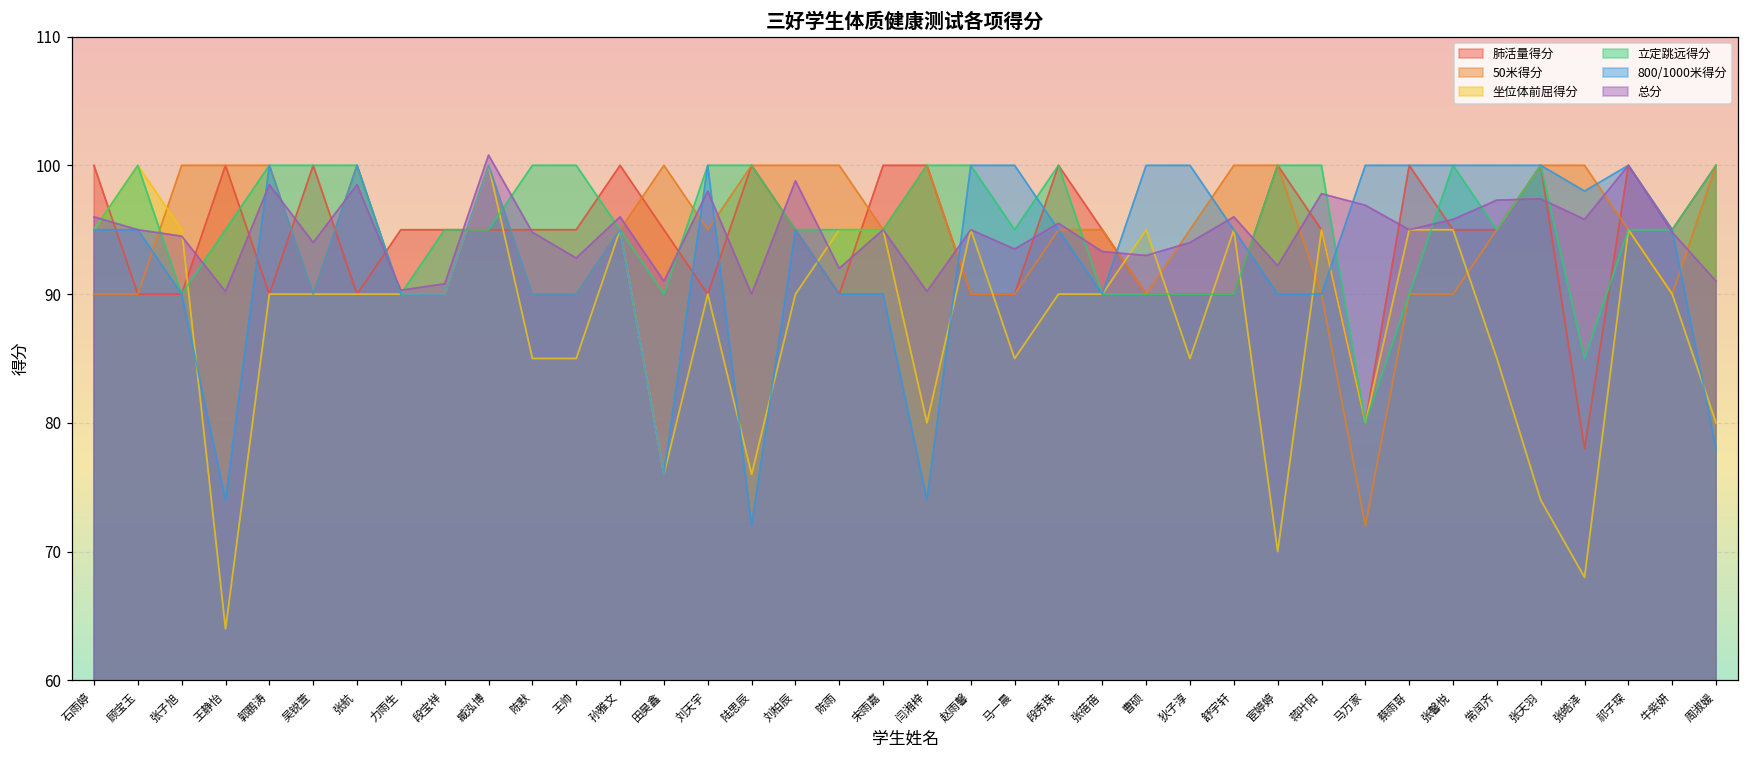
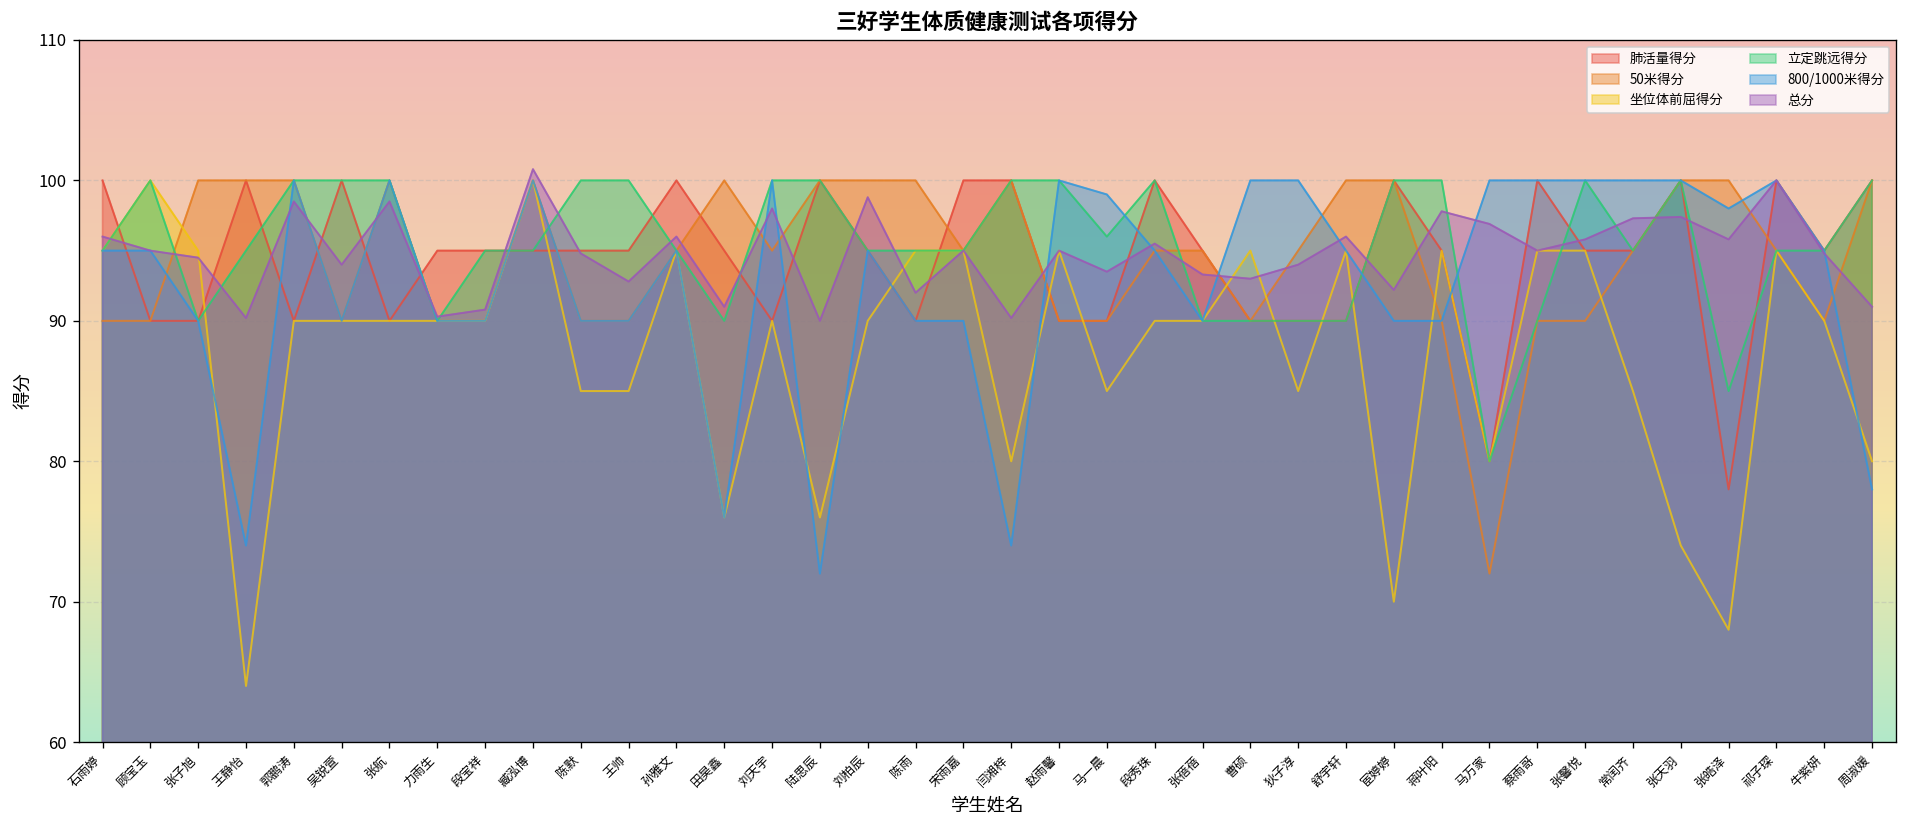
立定跳远得分, 马一晨: 95 -> 96
800/1000米得分, 马一晨: 100 -> 99
